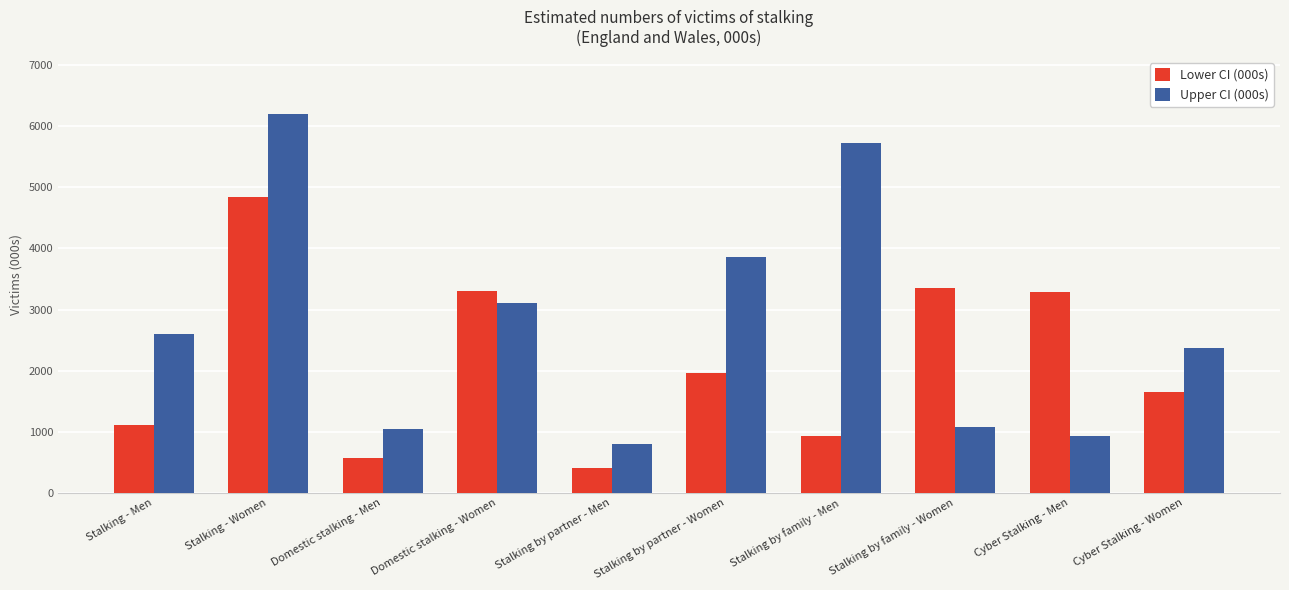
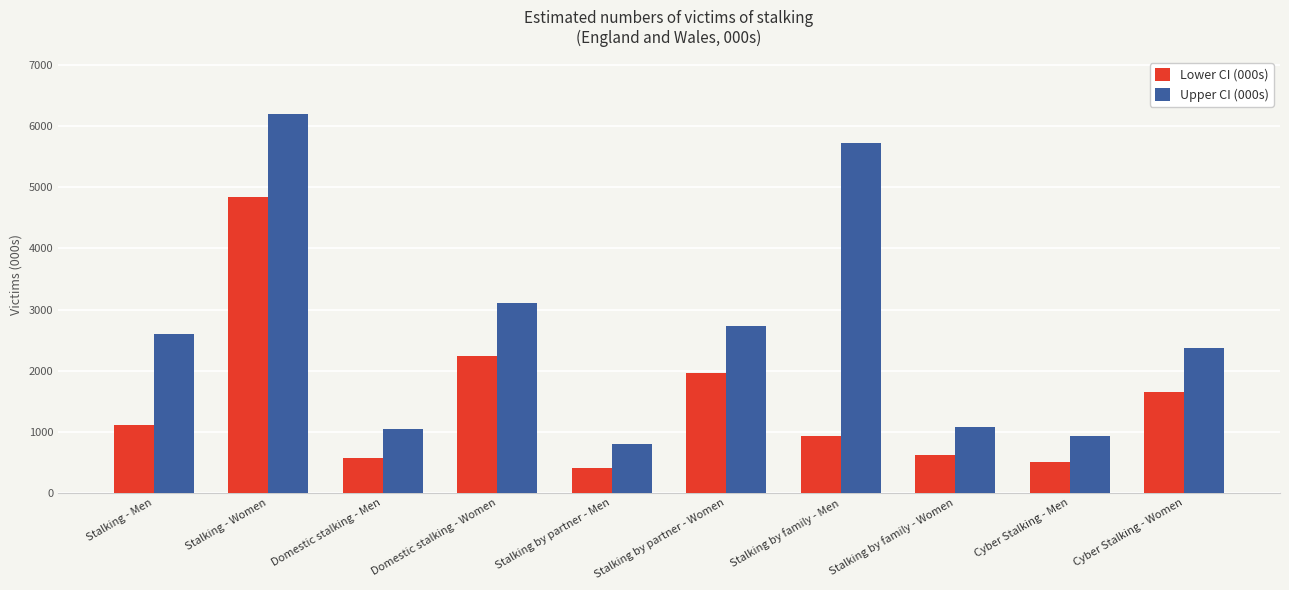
Lower CI (000s), Domestic stalking - Women: 3300 -> 2200
Upper CI (000s), Stalking by partner - Women: 3900 -> 2700
Lower CI (000s), Stalking by family - Women: 3400 -> 600
Lower CI (000s), Cyber Stalking - Men: 3300 -> 500
